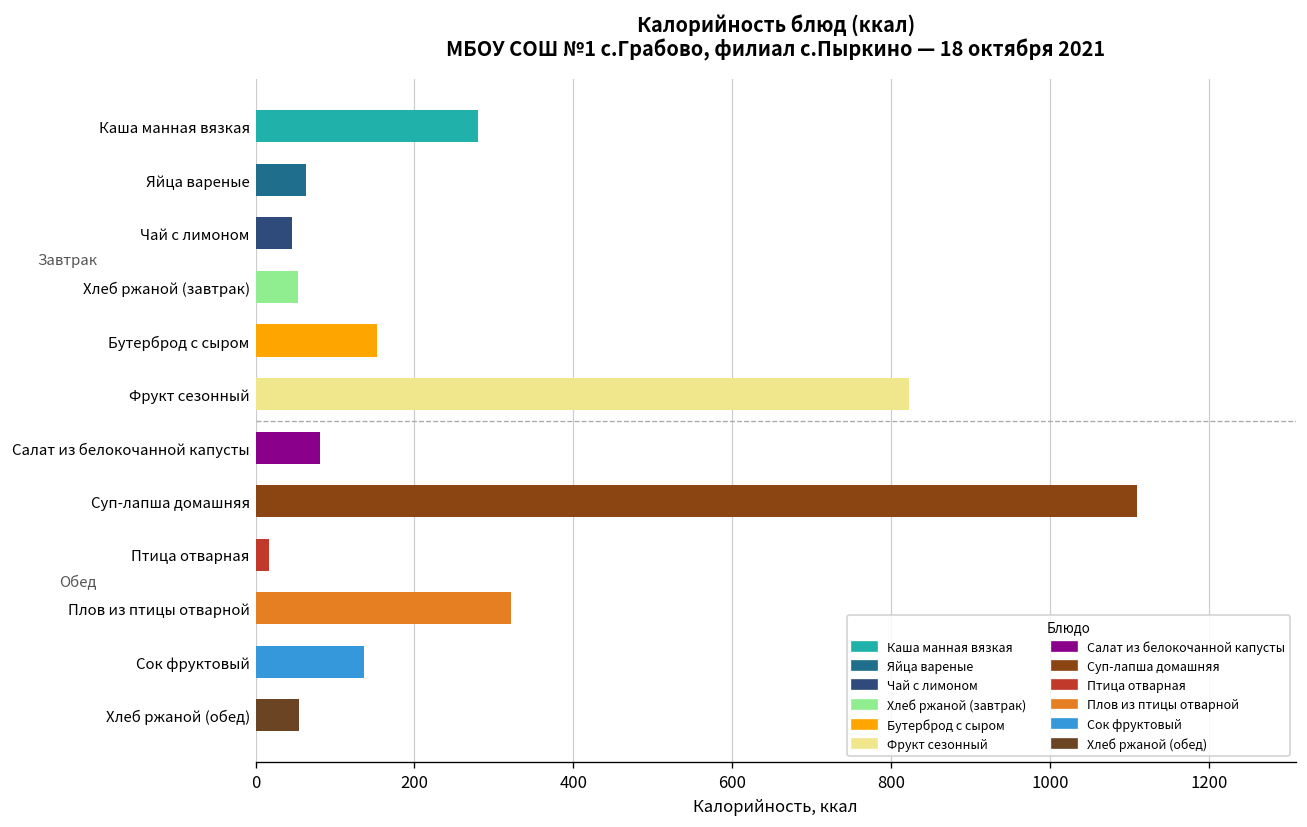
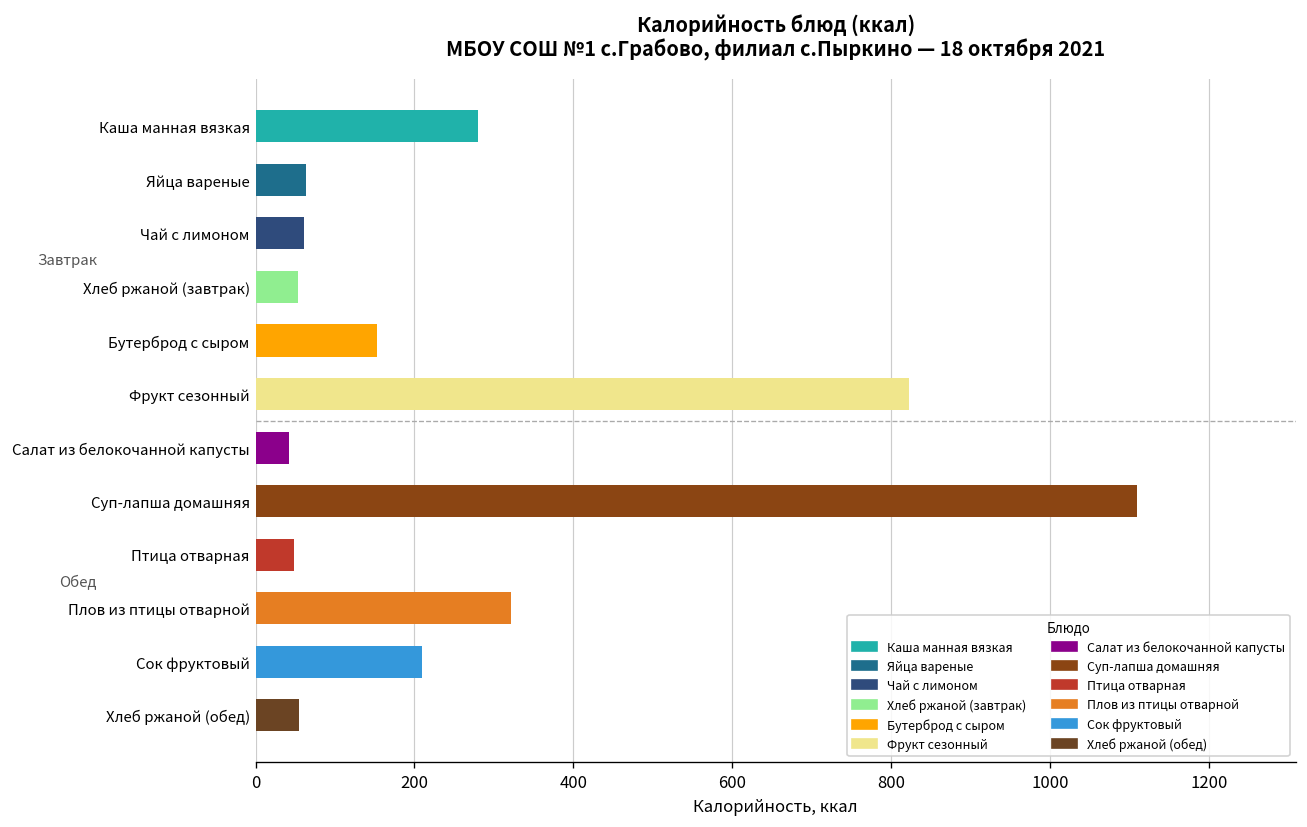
Чай с лимоном: 50 -> 60
Салат из белокочанной капусты: 80 -> 40
Птица отварная: 20 -> 50
Сок фруктовый: 140 -> 210
